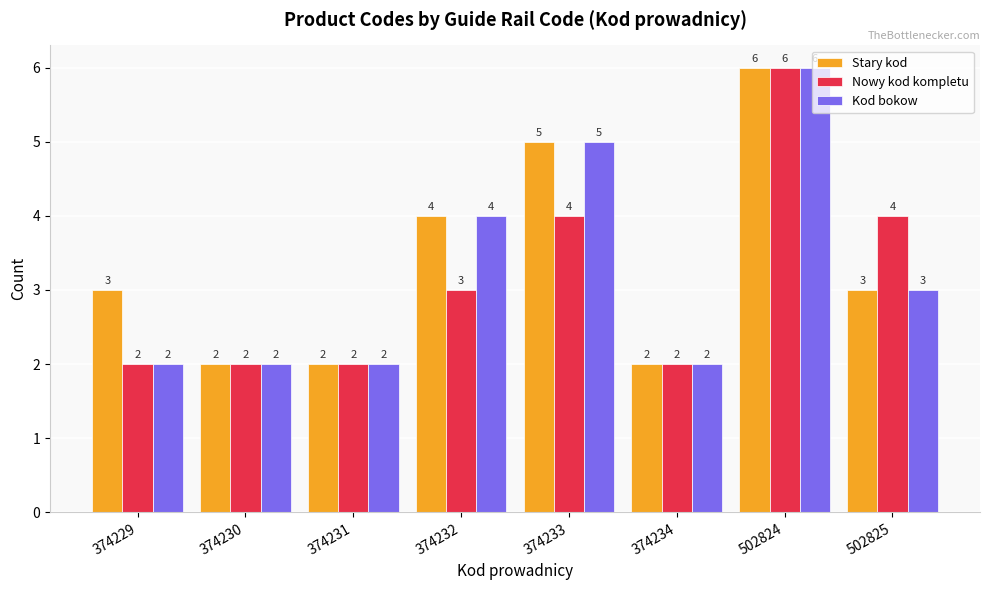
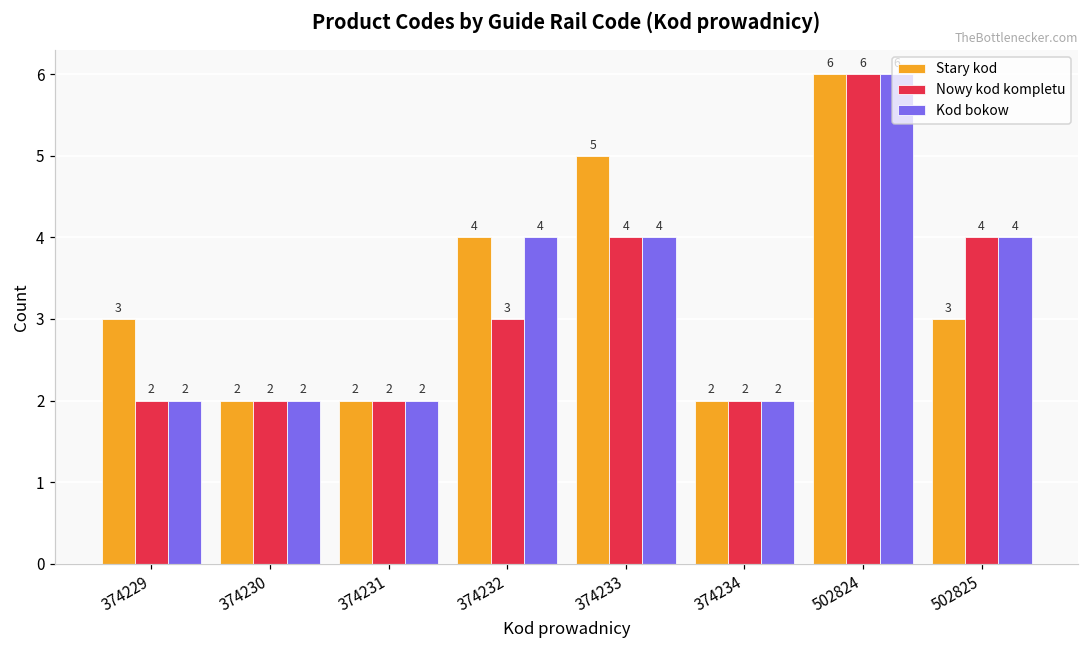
Kod bokow, 374233: 5 -> 4
Kod bokow, 502825: 3 -> 4
